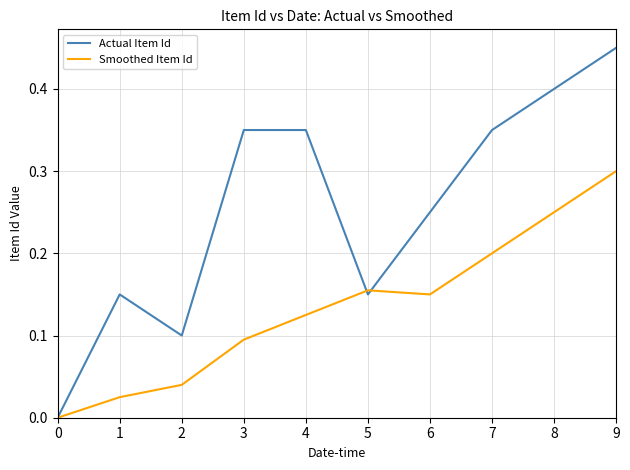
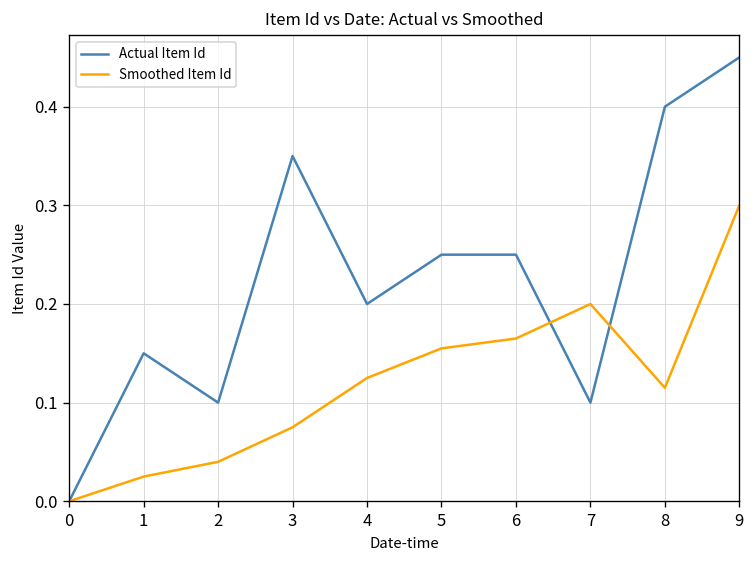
Smoothed Item Id, 3: 0.09 -> 0.08
Actual Item Id, 4: 0.35 -> 0.20
Actual Item Id, 5: 0.15 -> 0.25
Smoothed Item Id, 6: 0.15 -> 0.16
Actual Item Id, 7: 0.35 -> 0.10
Smoothed Item Id, 8: 0.25 -> 0.11
